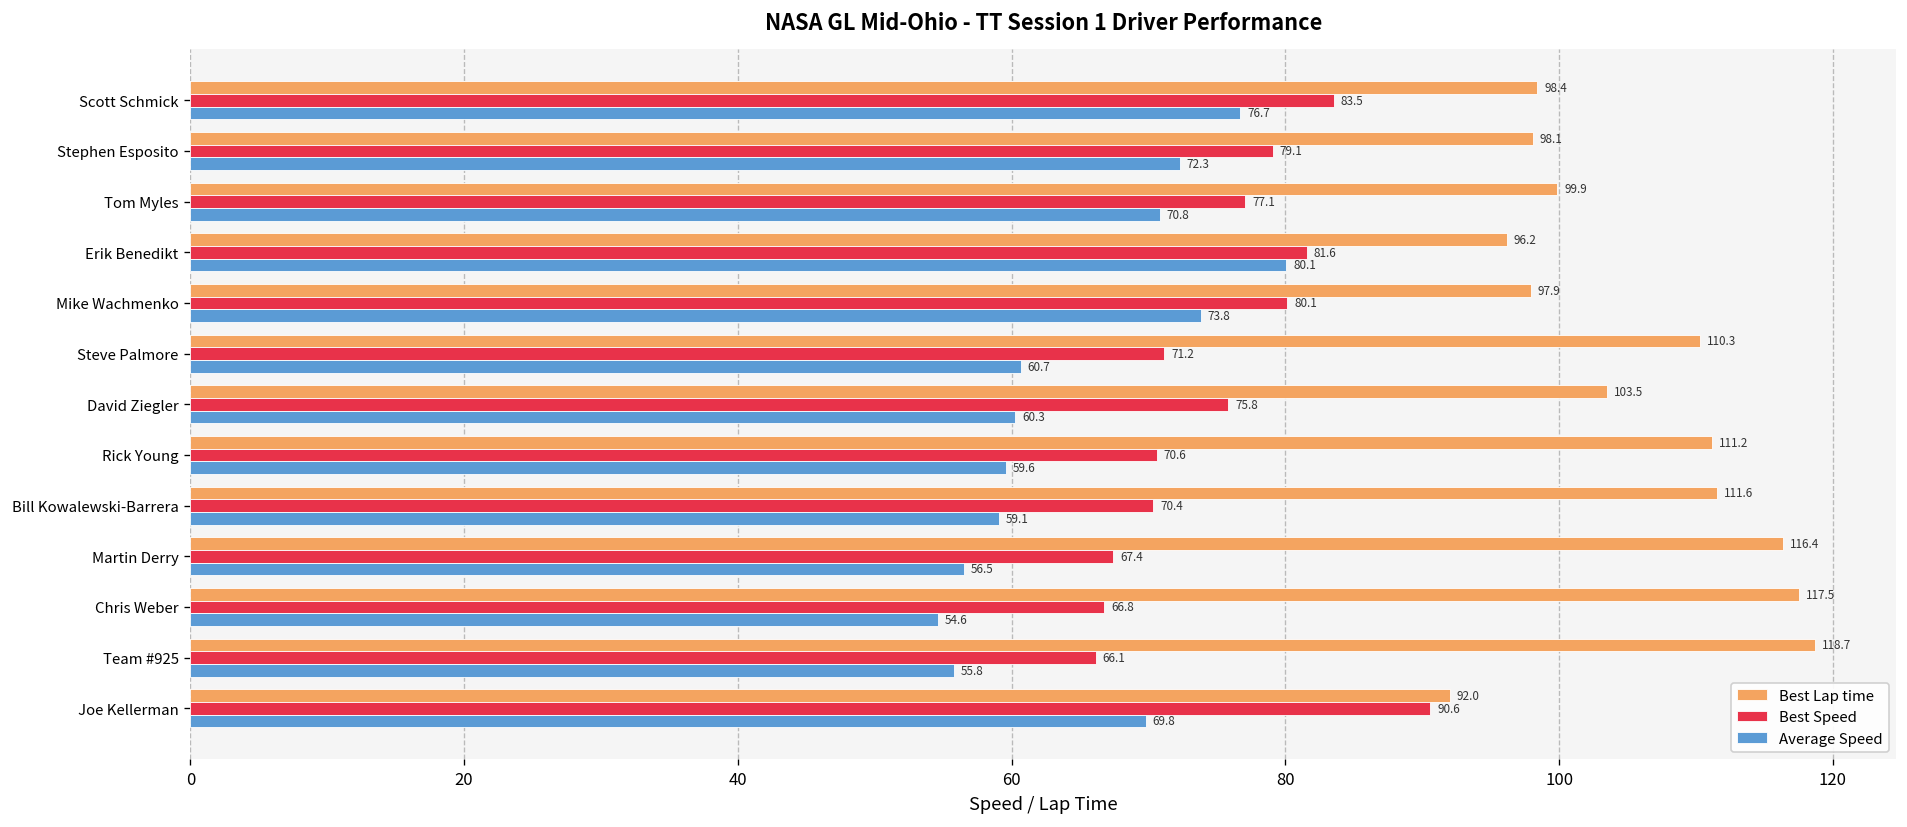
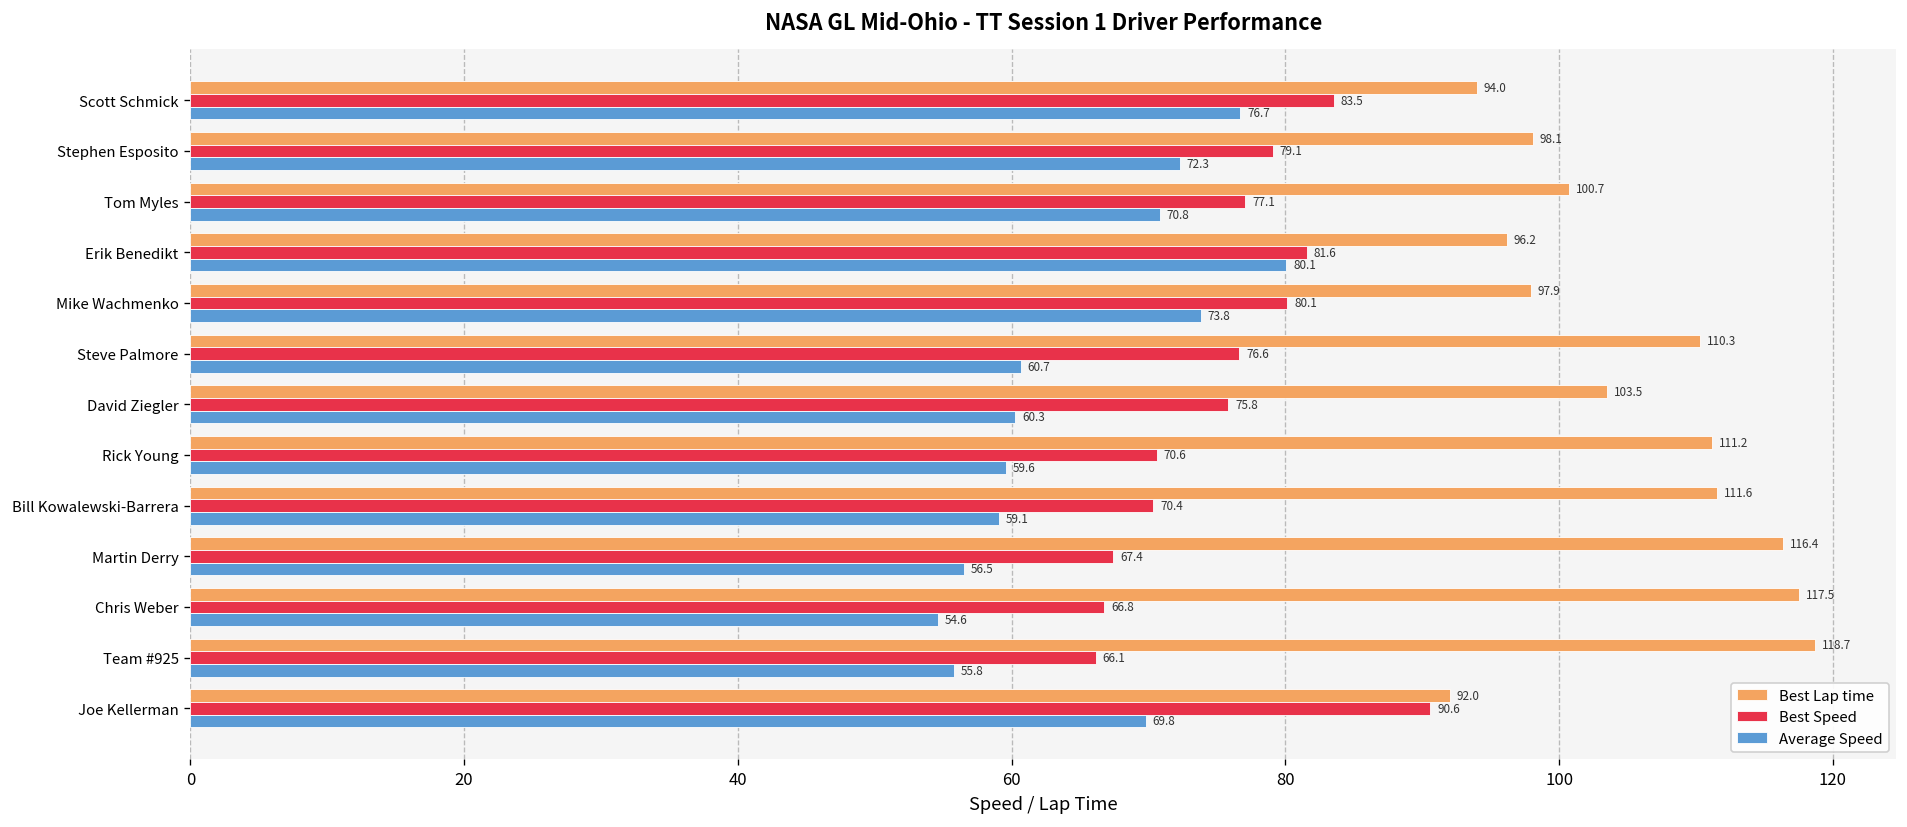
Best Lap time, Scott Schmick: 98.4 -> 94.0
Best Lap time, Tom Myles: 99.9 -> 100.7
Best Speed, Steve Palmore: 71.2 -> 76.6
